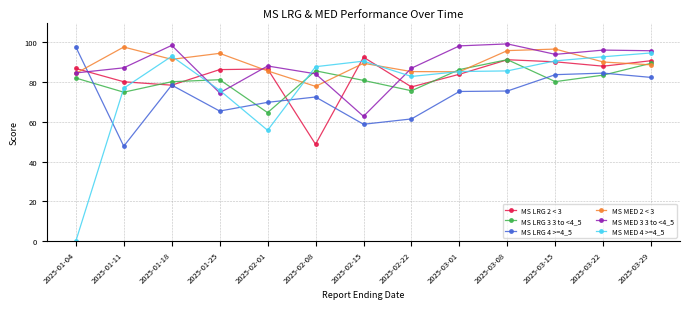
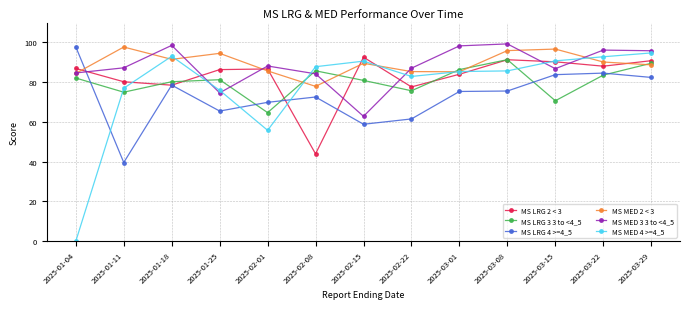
MS LRG 4 >=4_5, 2025-01-11: 48 -> 40
MS LRG 2 < 3, 2025-02-08: 49 -> 44
MS LRG 3 3 to <4_5, 2025-03-15: 80 -> 71
MS MED 3 3 to <4_5, 2025-03-15: 94 -> 87
